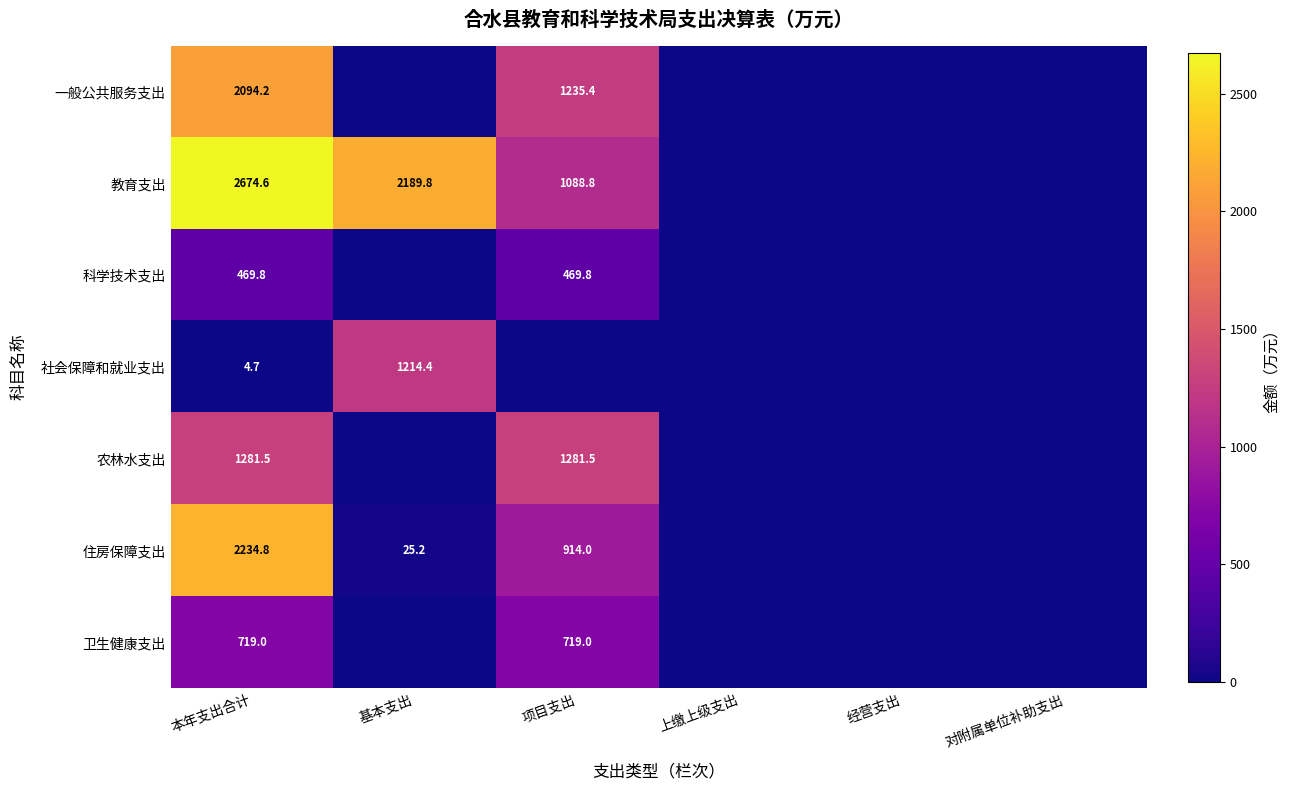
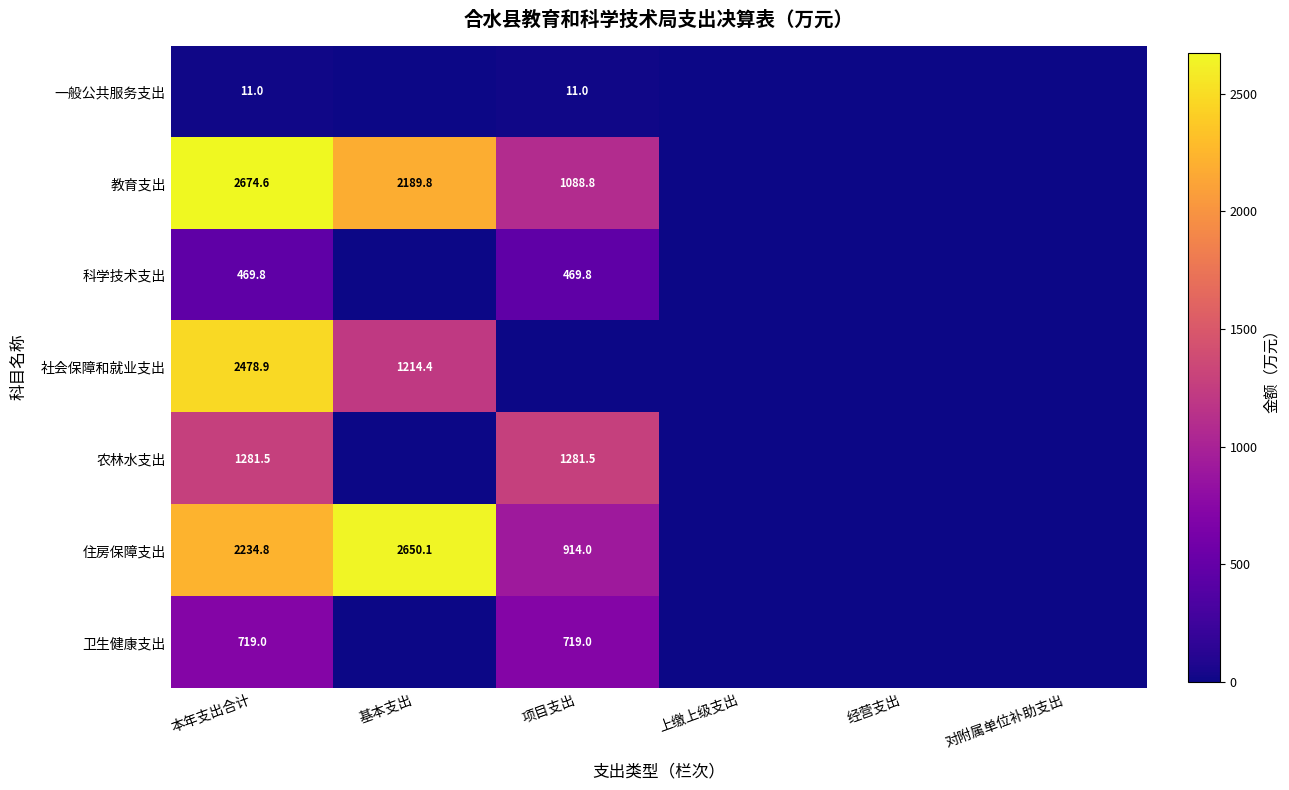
一般公共服务支出, 本年支出合计: 2094.2 -> 11.0
一般公共服务支出, 项目支出: 1235.4 -> 11.0
社会保障和就业支出, 本年支出合计: 4.7 -> 2478.9
住房保障支出, 基本支出: 25.2 -> 2650.1
